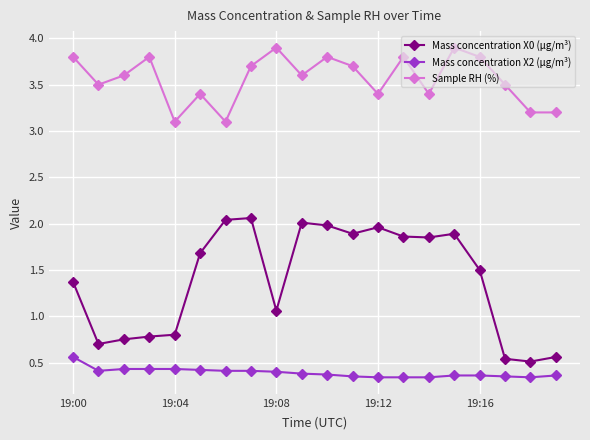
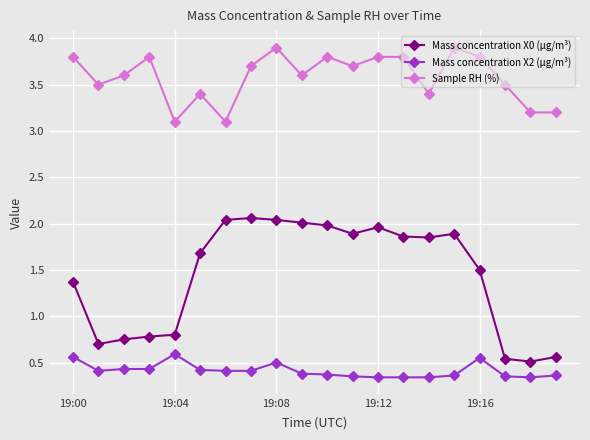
Mass concentration X2 (μg/m³), 19:04: 0.4 -> 0.6
Mass concentration X0 (μg/m³), 19:08: 1.1 -> 2.0
Mass concentration X2 (μg/m³), 19:08: 0.4 -> 0.5
Sample RH (%), 19:12: 3.4 -> 3.8
Mass concentration X2 (μg/m³), 19:16: 0.4 -> 0.6
